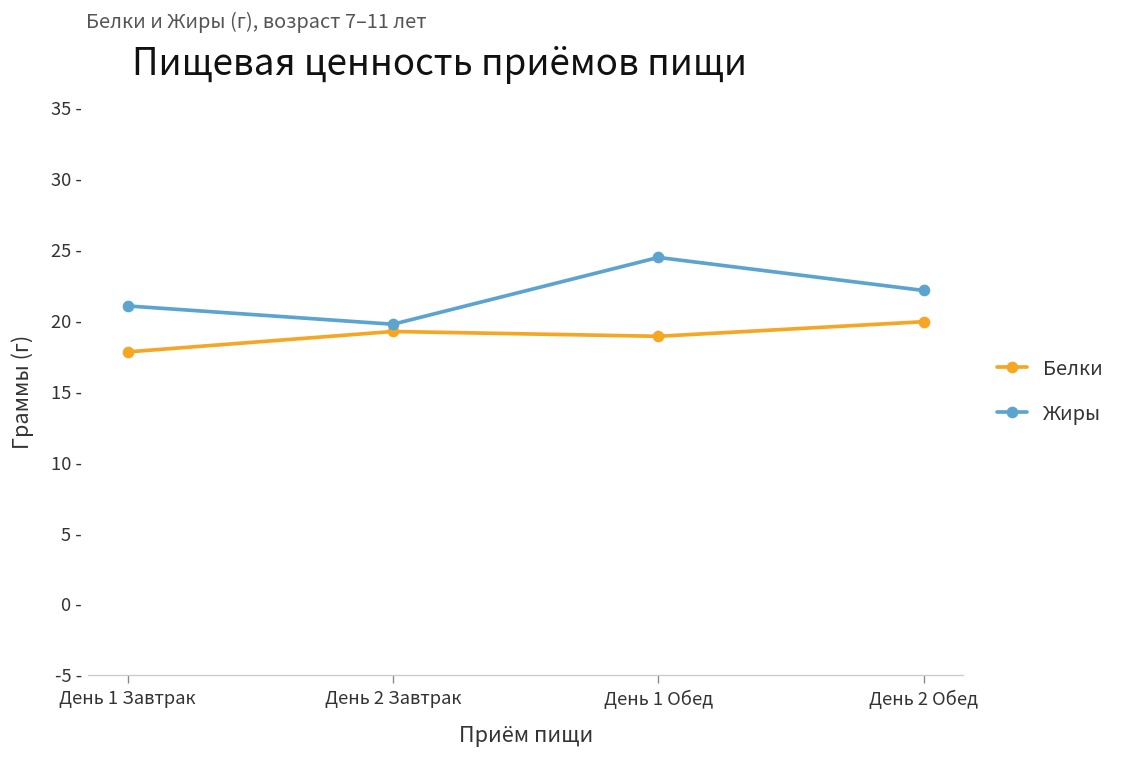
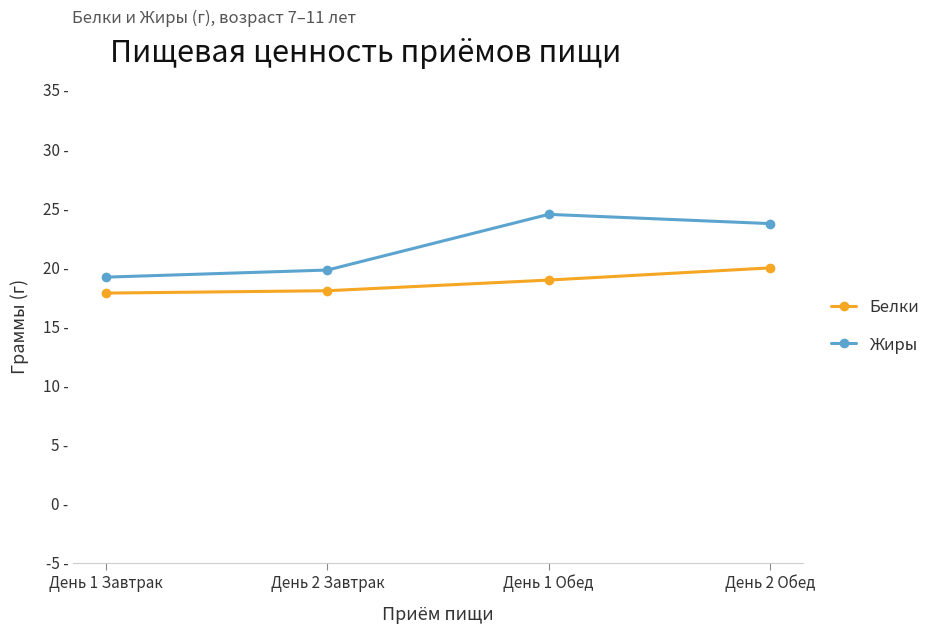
Жиры, День 1 Завтрак: 21.0 - -> 19.2 -
Белки, День 2 Завтрак: 19.2 - -> 18.0 -
Жиры, День 2 Обед: 22.1 - -> 23.7 -
